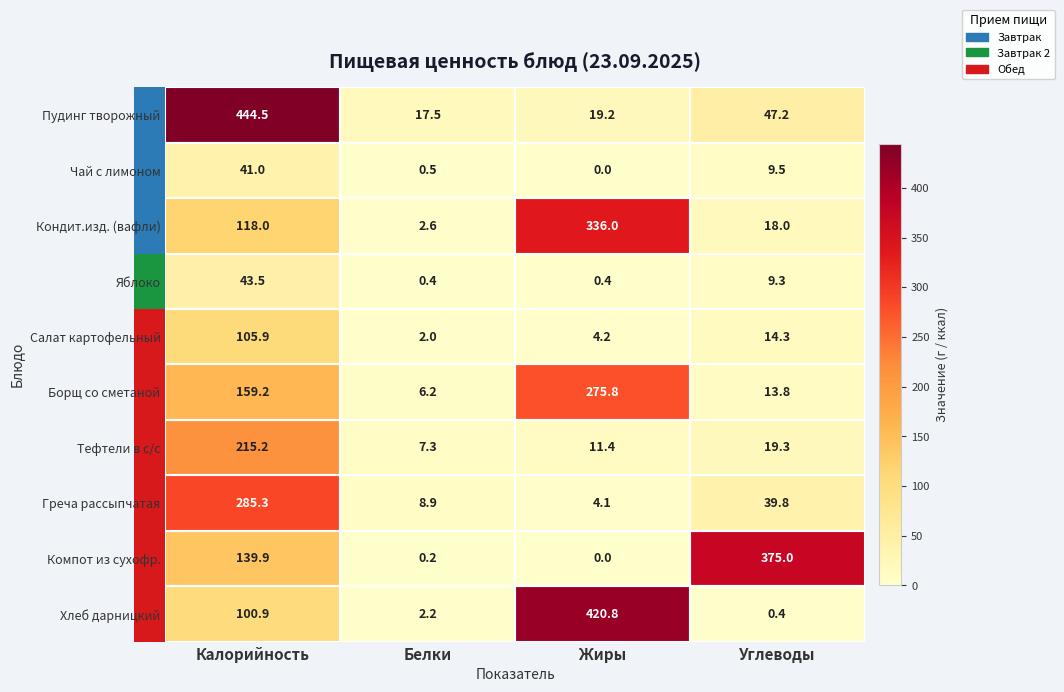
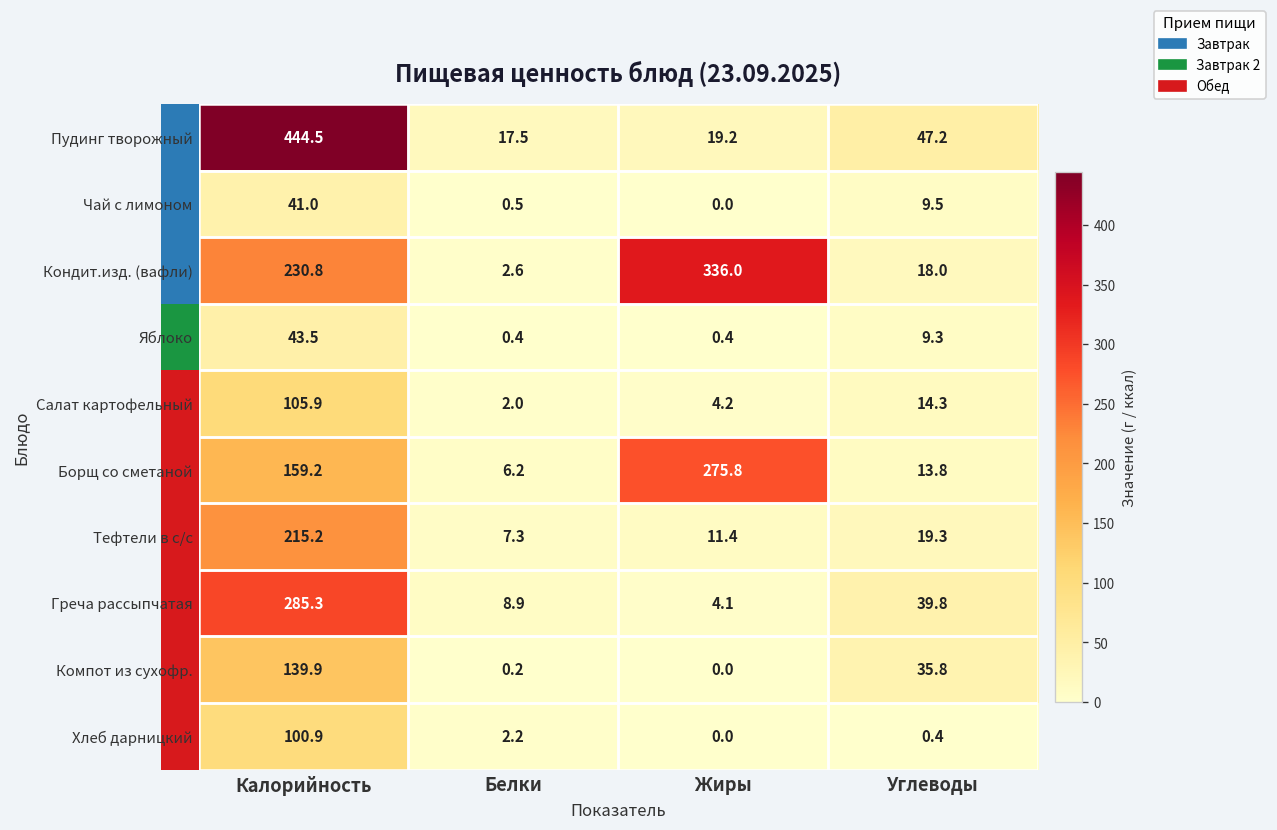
Кондит.изд. (вафли), Калорийность: 118.0 -> 230.8
Компот из сухофр., Углеводы: 375.0 -> 35.8
Хлеб дарницкий, Жиры: 420.8 -> 0.0
